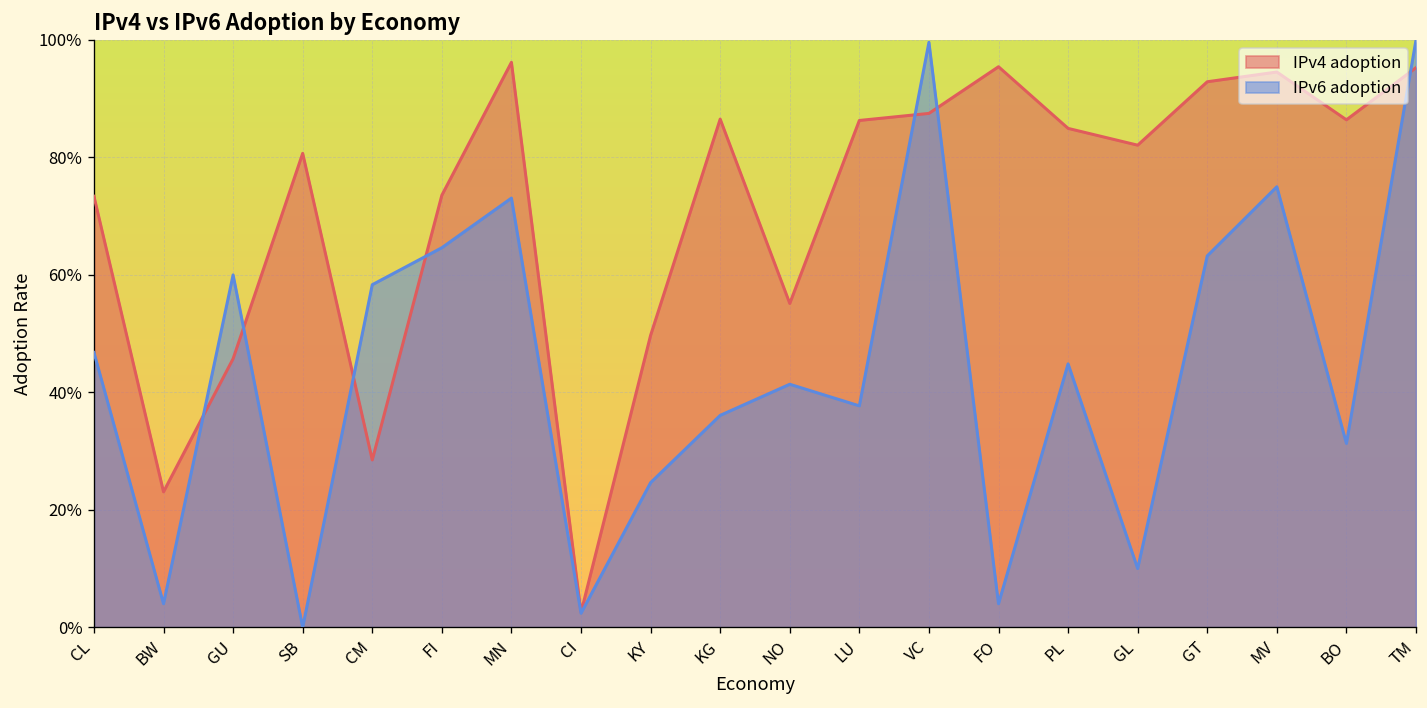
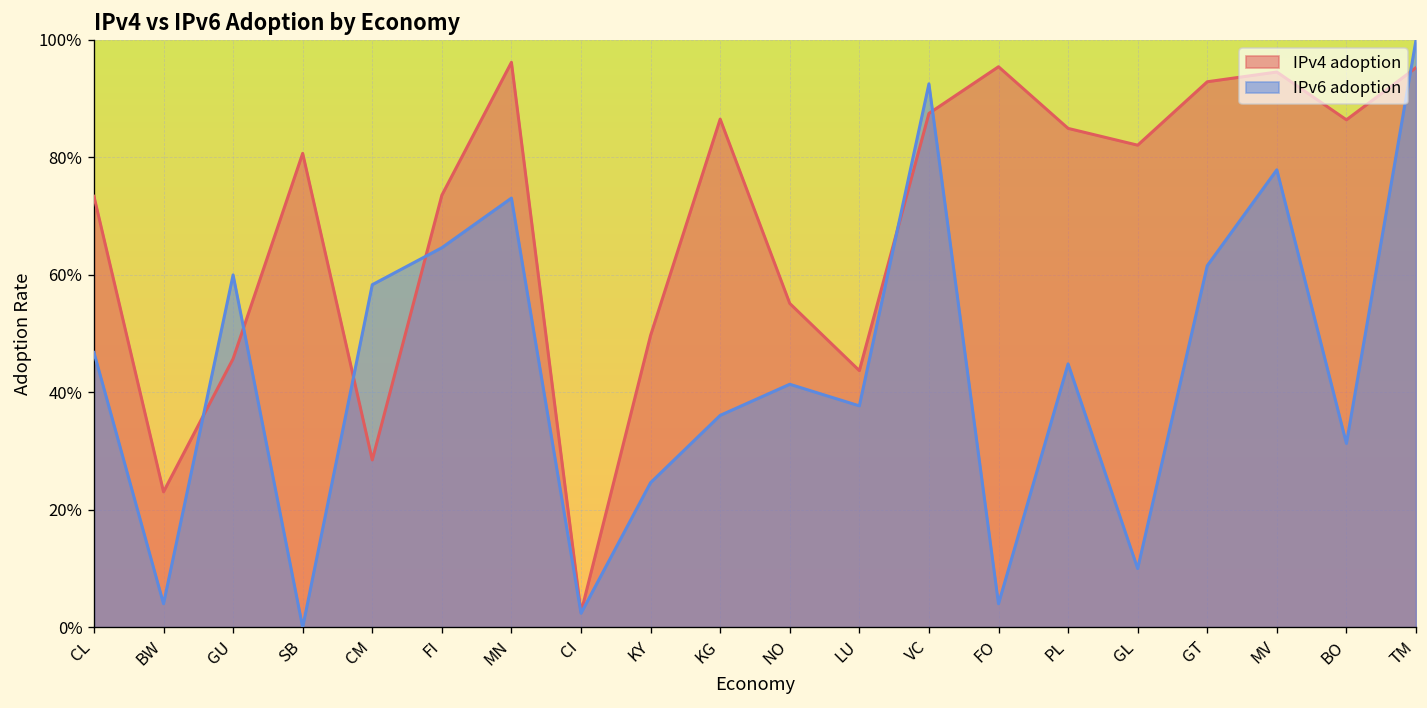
IPv4 adoption, LU: 86% -> 44%
IPv6 adoption, VC: 100% -> 93%
IPv6 adoption, GT: 63% -> 62%
IPv6 adoption, MV: 75% -> 78%
